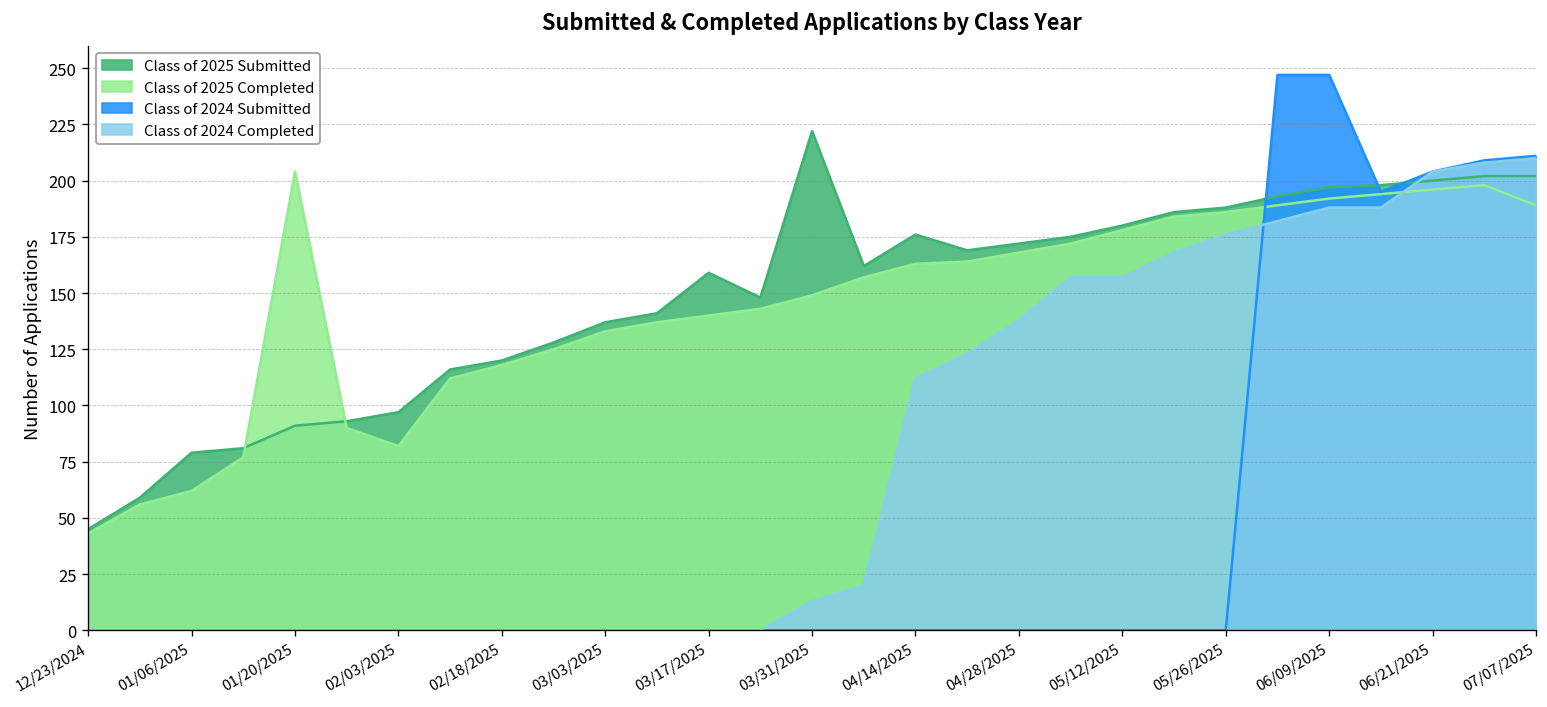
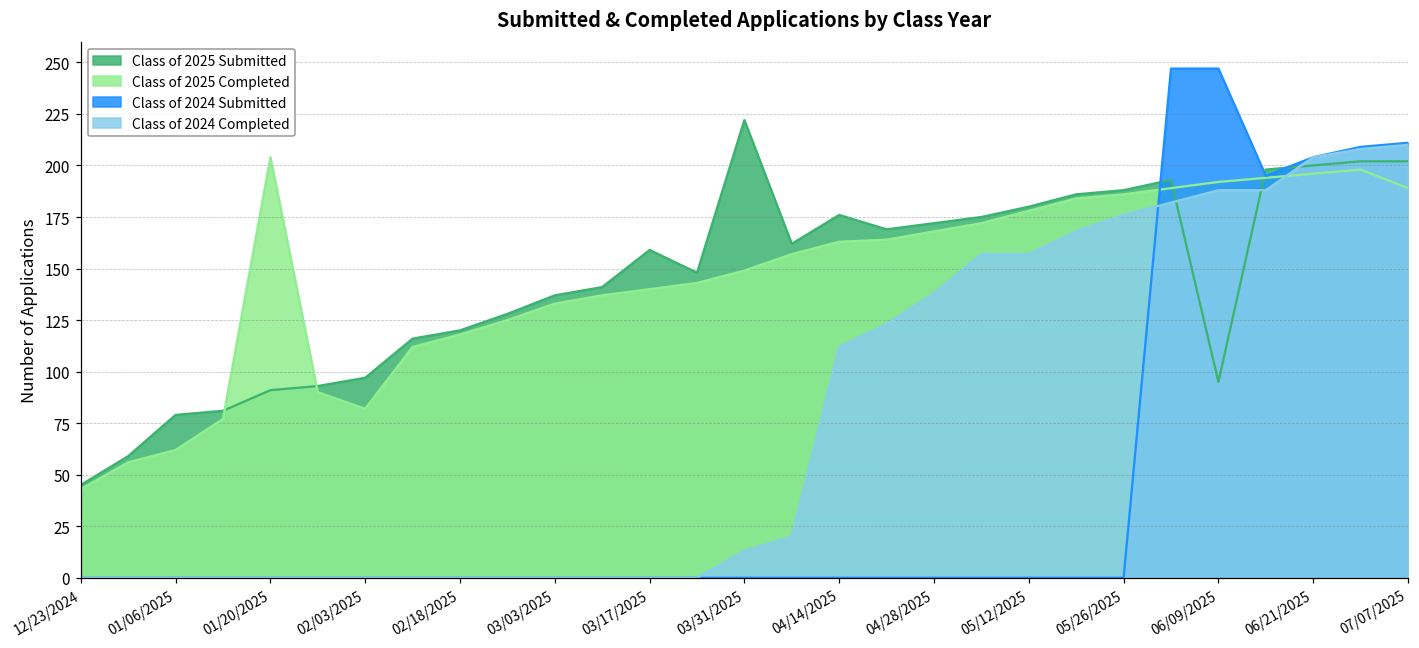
Class of 2025 Submitted, 06/09/2025: 197 -> 95
